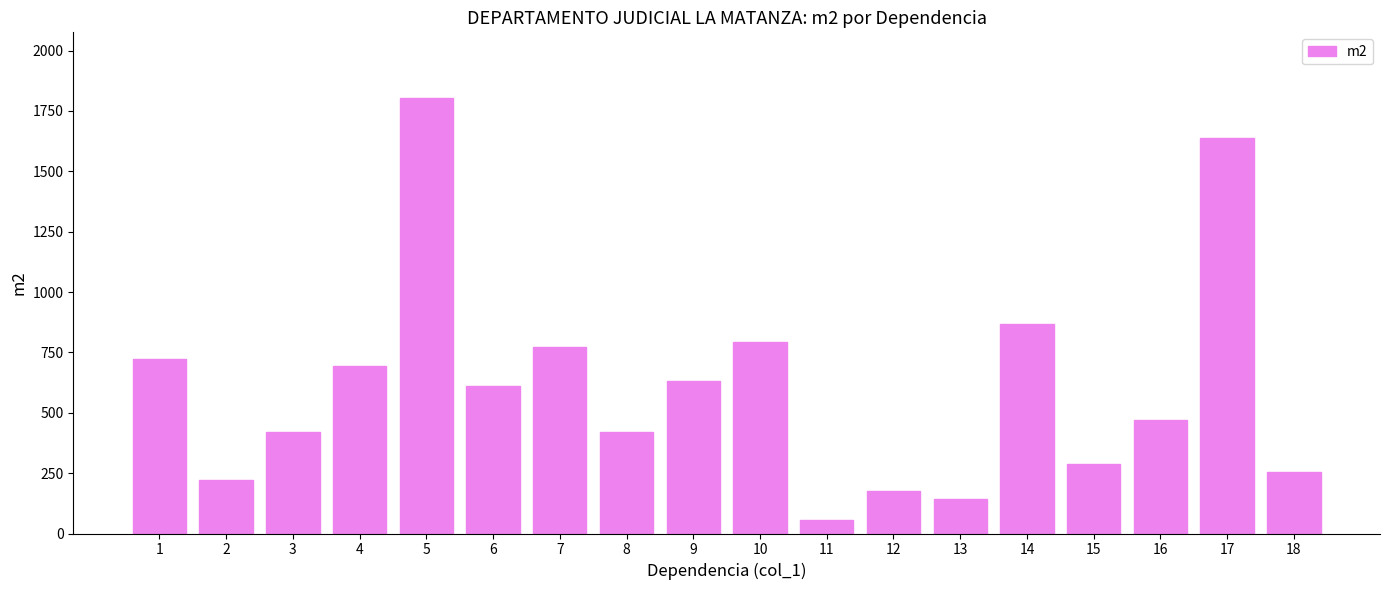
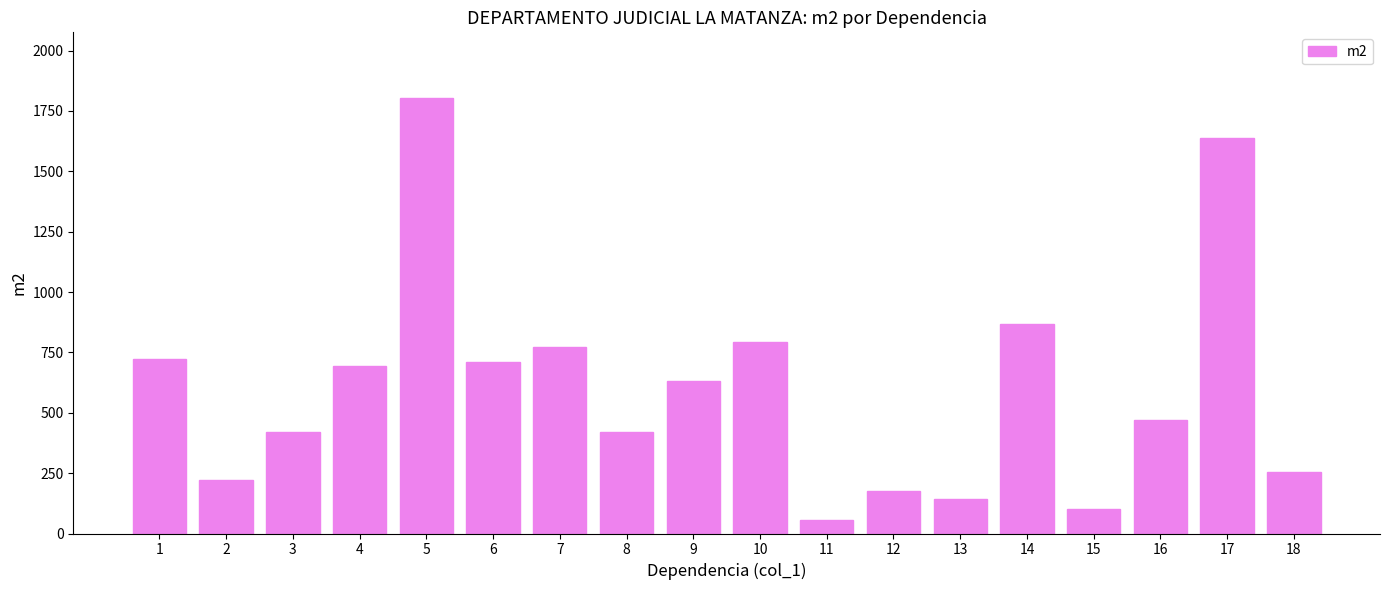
6: 610 -> 710
15: 290 -> 100
